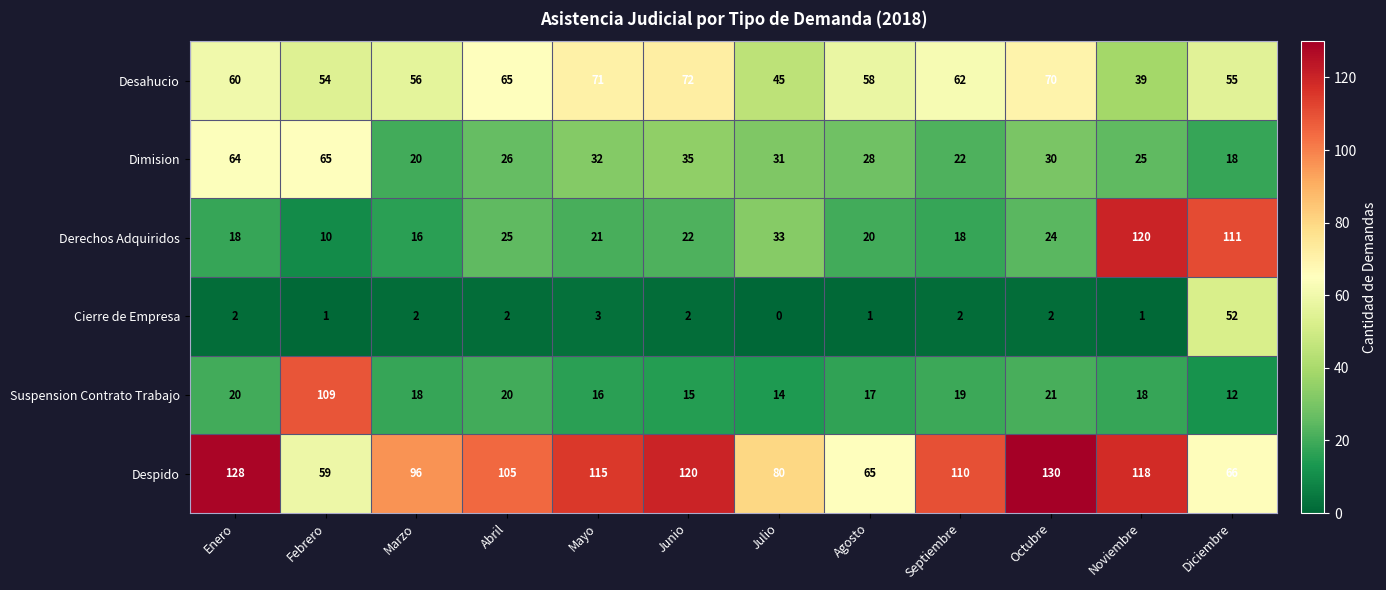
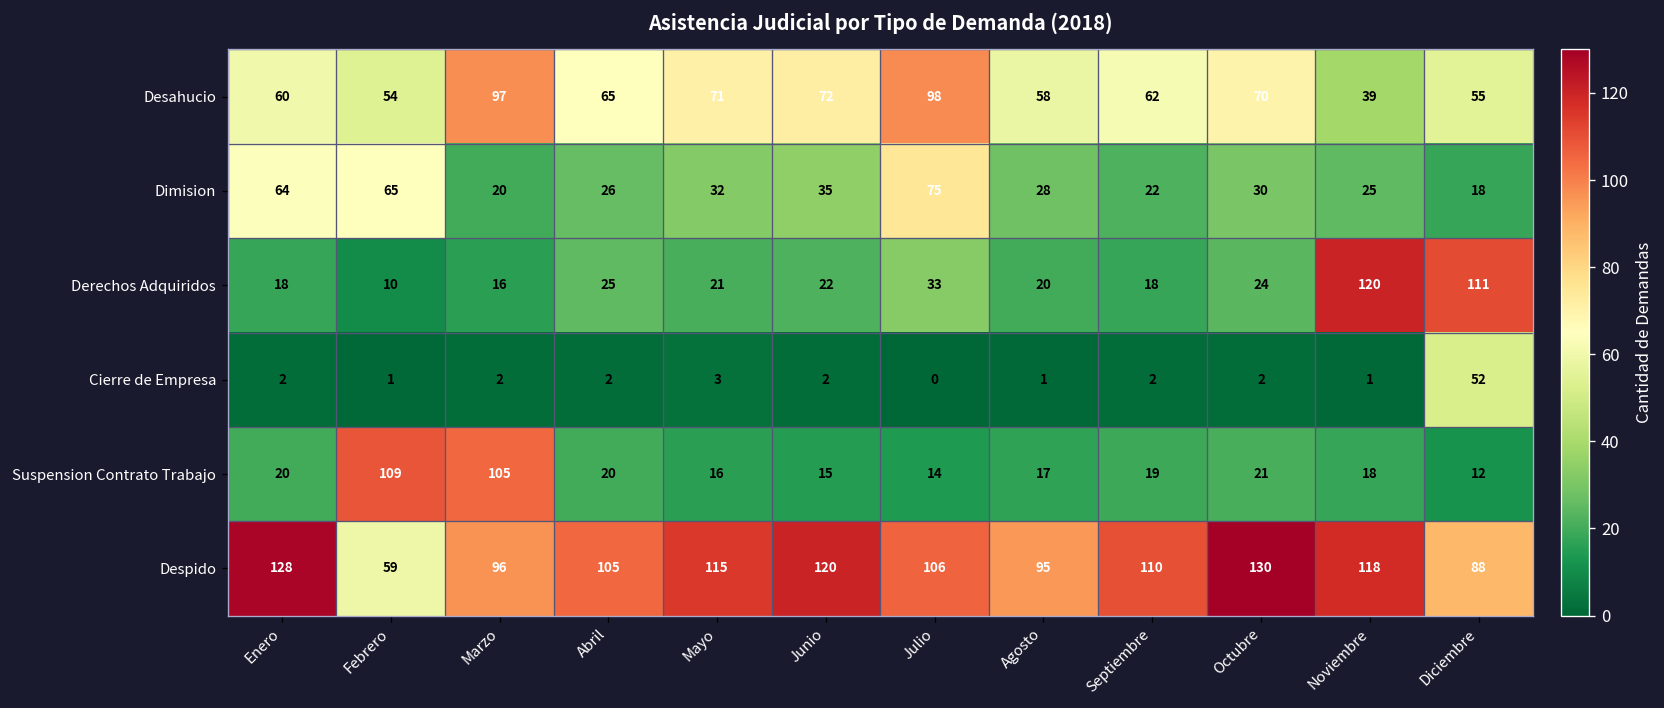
Desahucio, Marzo: 56 -> 97
Desahucio, Julio: 45 -> 98
Dimision, Julio: 31 -> 75
Suspension Contrato Trabajo, Marzo: 18 -> 105
Despido, Julio: 80 -> 106
Despido, Agosto: 65 -> 95
Despido, Diciembre: 66 -> 88
